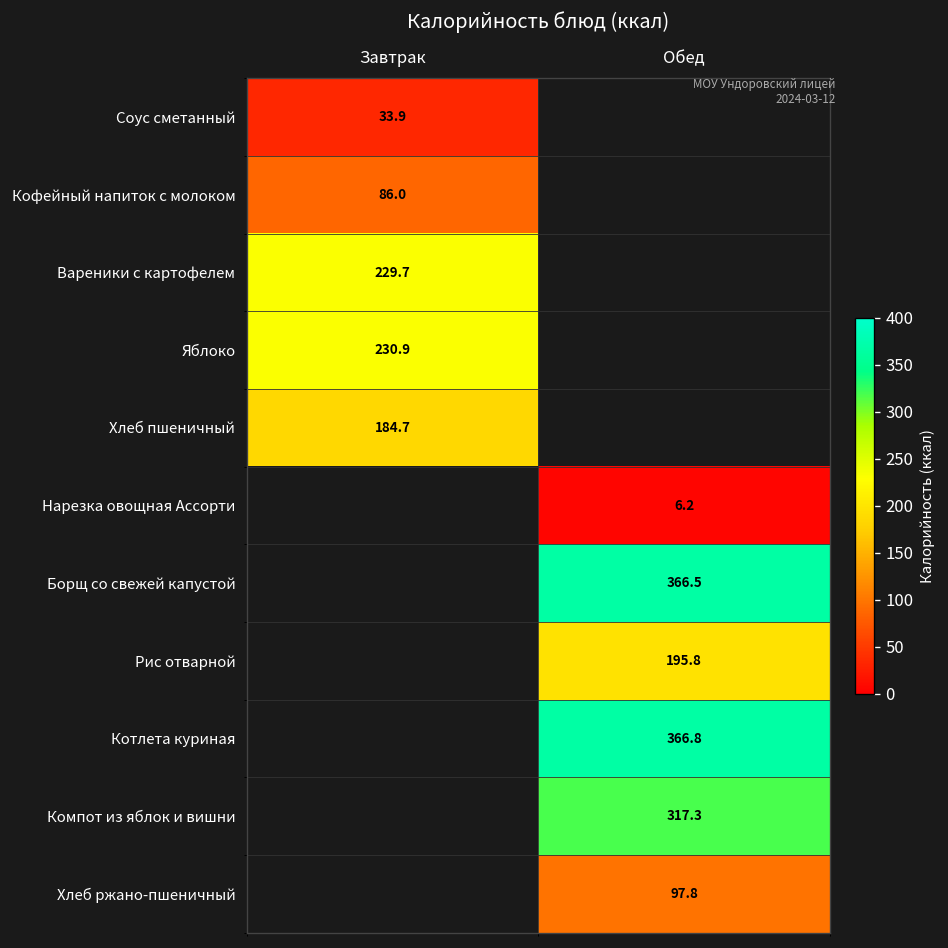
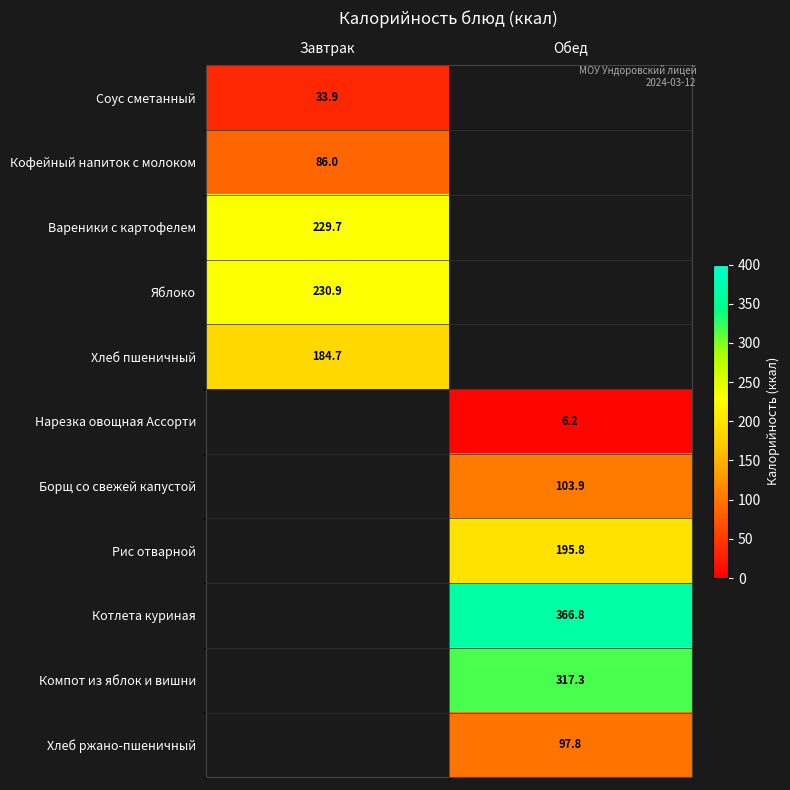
Борщ со свежей капустой, Обед: 366.5 -> 103.9
